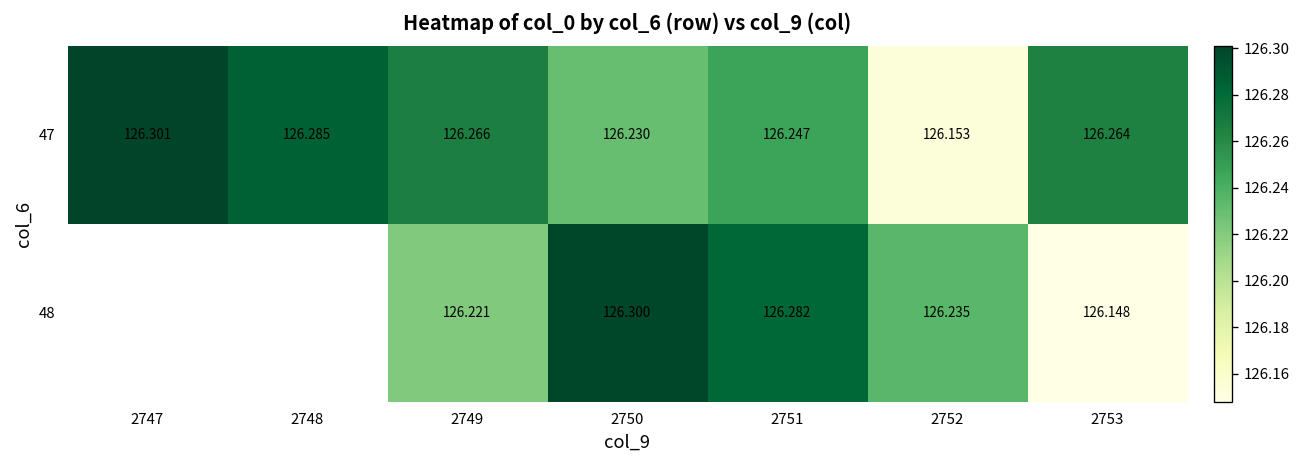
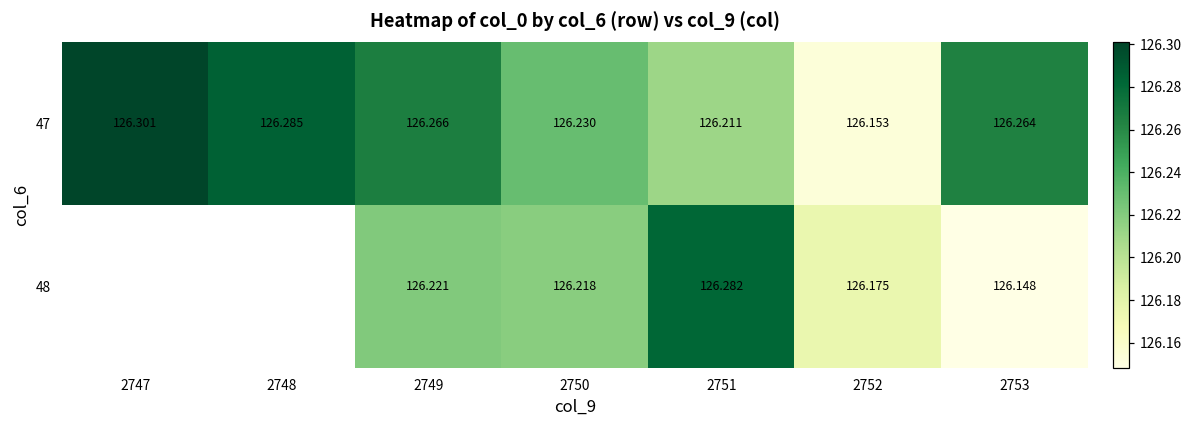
47, 2751: 126.247 -> 126.211
48, 2750: 126.300 -> 126.218
48, 2752: 126.235 -> 126.175
